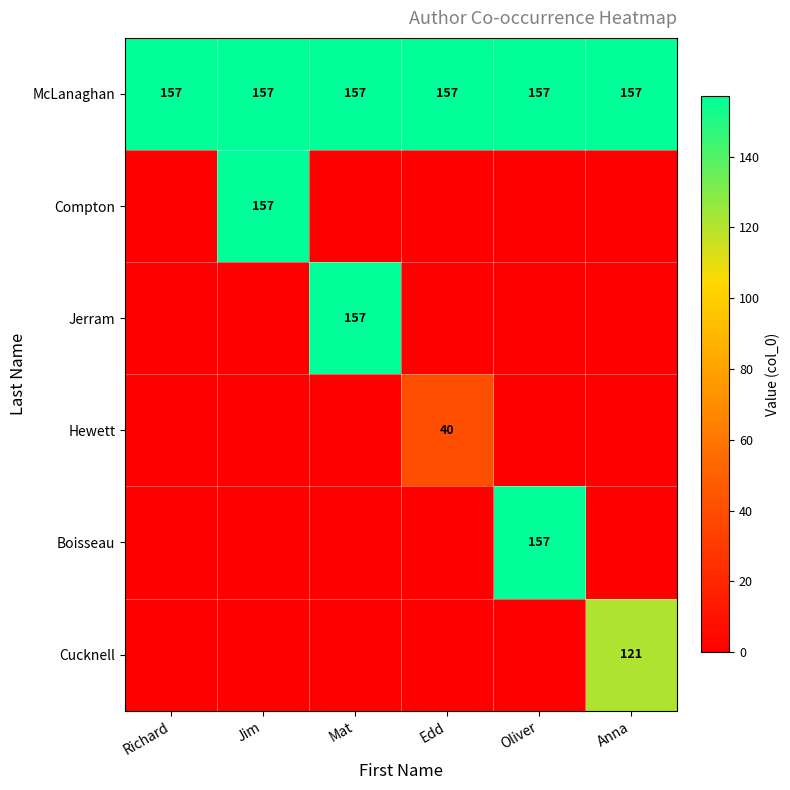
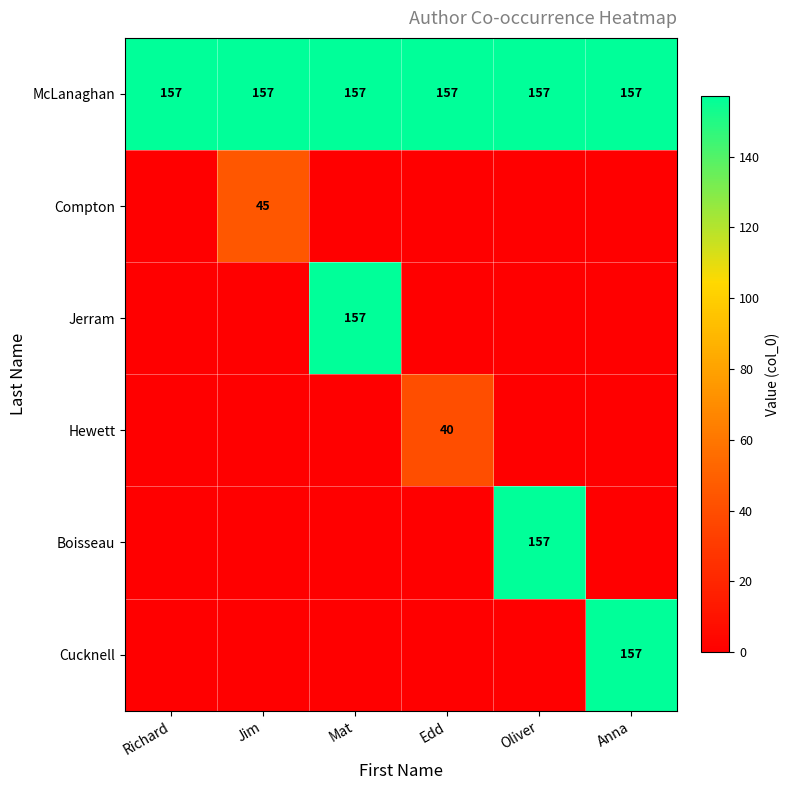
Compton, Jim: 157 -> 45
Cucknell, Anna: 121 -> 157
